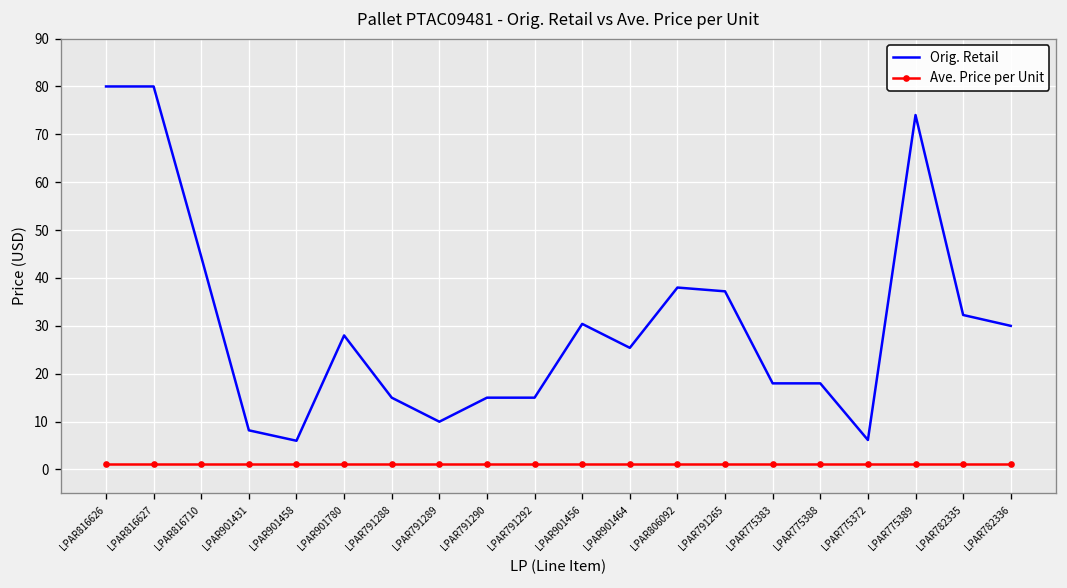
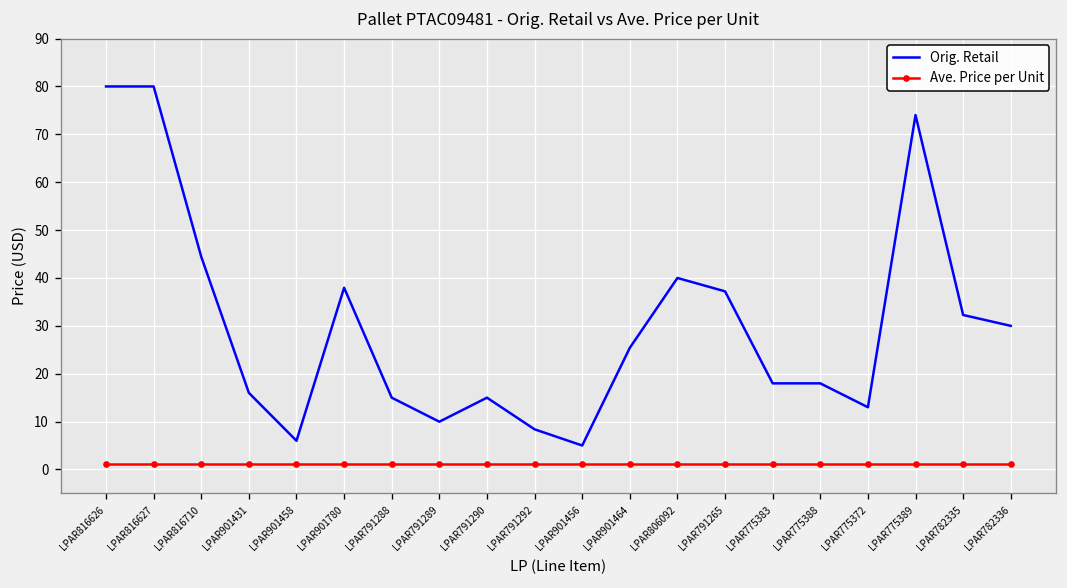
Orig. Retail, LPAR901431: 8 -> 16
Orig. Retail, LPAR901780: 28 -> 38
Orig. Retail, LPAR791292: 15 -> 8
Orig. Retail, LPAR901456: 30 -> 5
Orig. Retail, LPAR806092: 38 -> 40
Orig. Retail, LPAR775372: 6 -> 13
